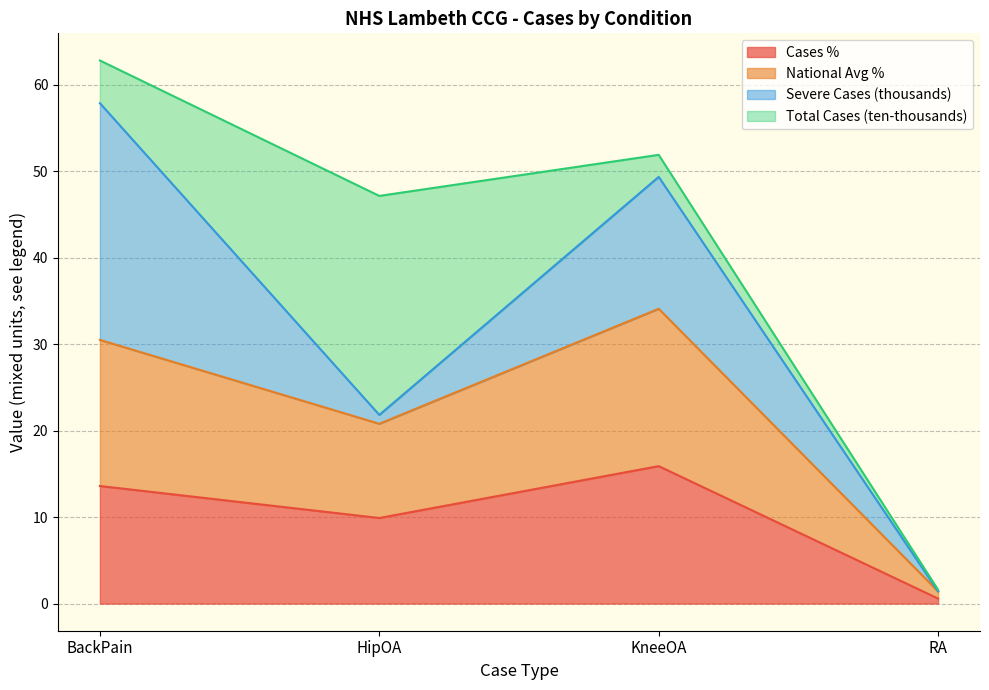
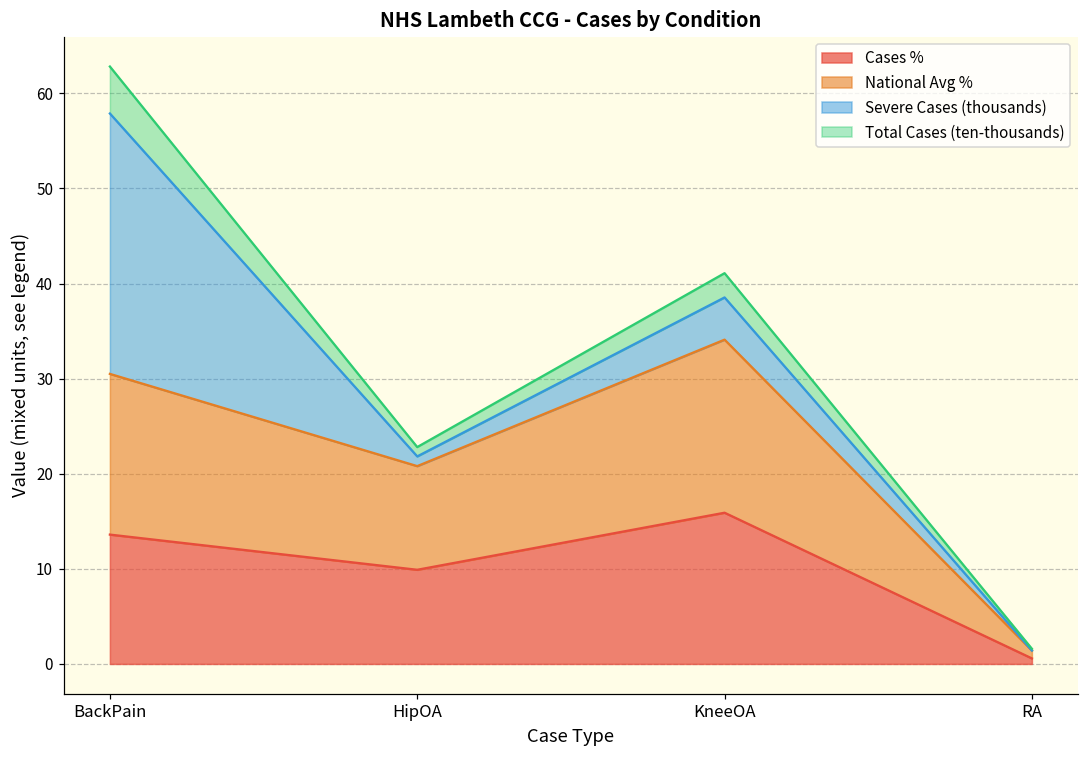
Total Cases (ten-thousands), HipOA: 25 -> 1
Severe Cases (thousands), KneeOA: 15 -> 4
